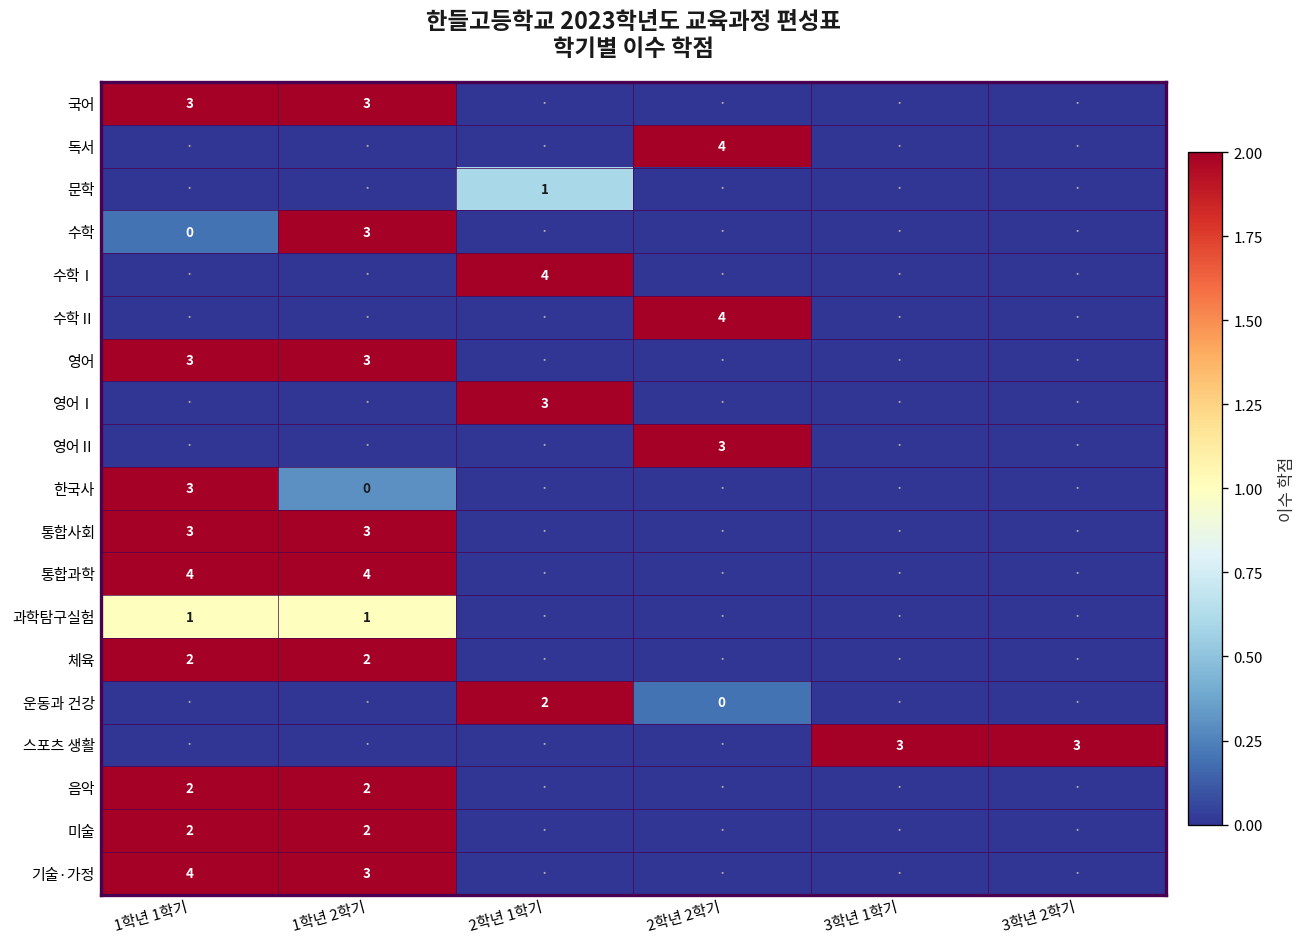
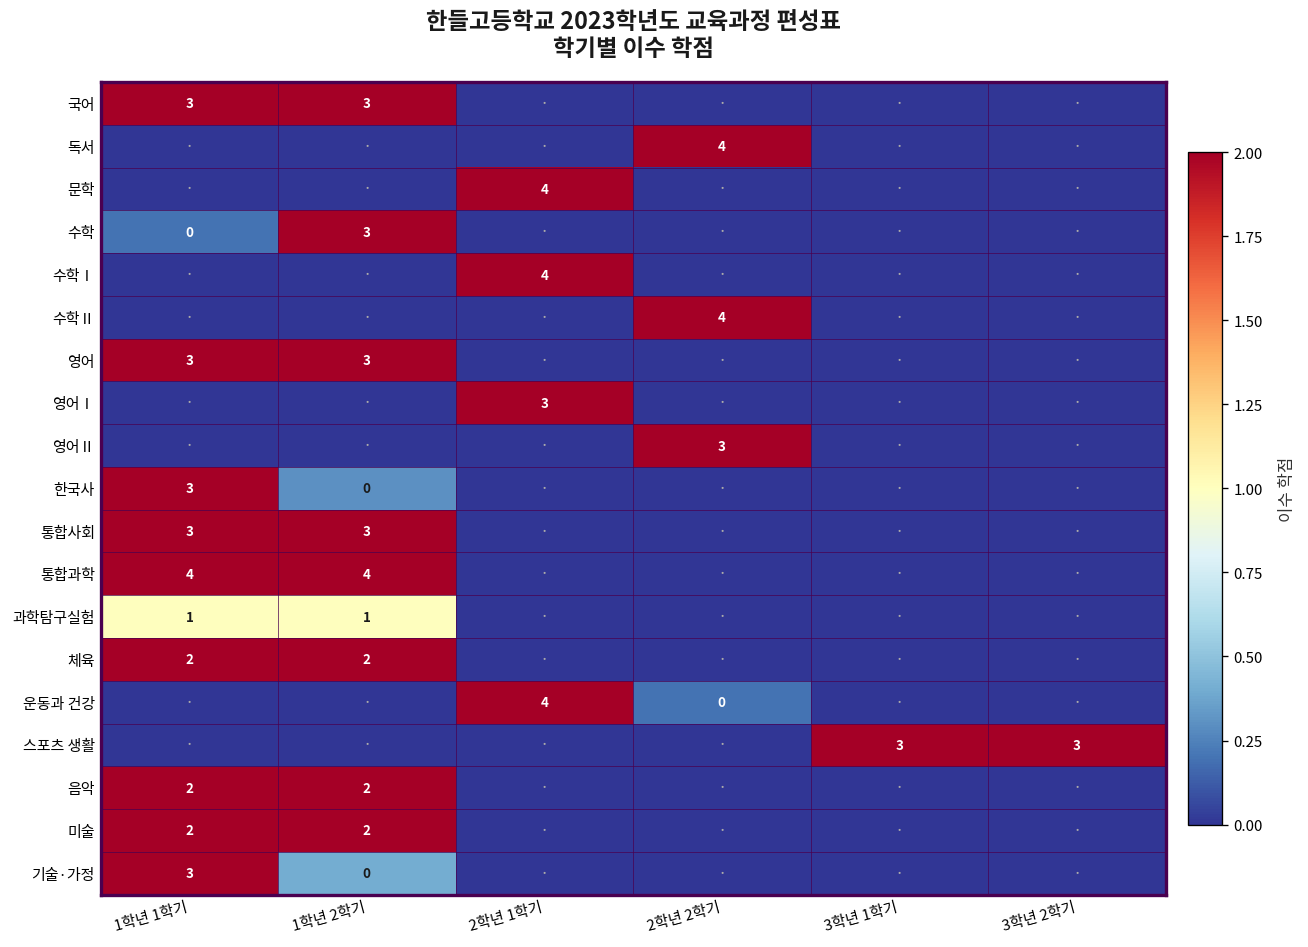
문학, 2학년 1학기: 1 -> 4
운동과 건강, 2학년 1학기: 2 -> 4
기술·가정, 1학년 1학기: 4 -> 3
기술·가정, 1학년 2학기: 3 -> 0
